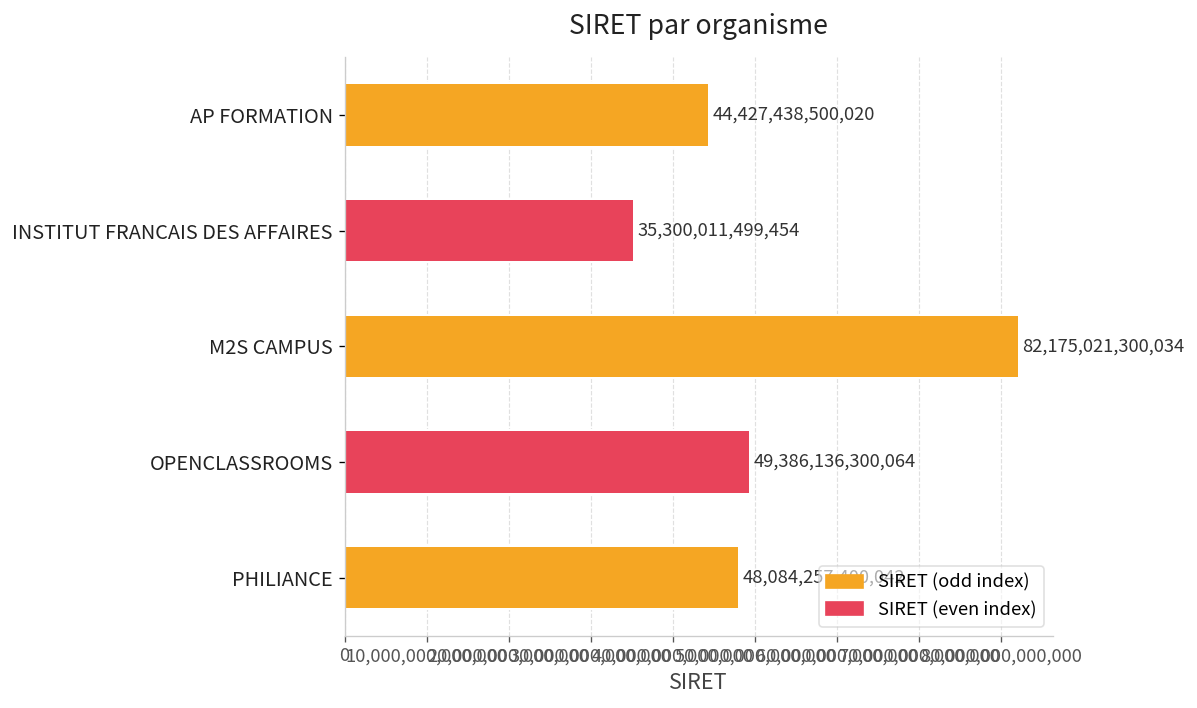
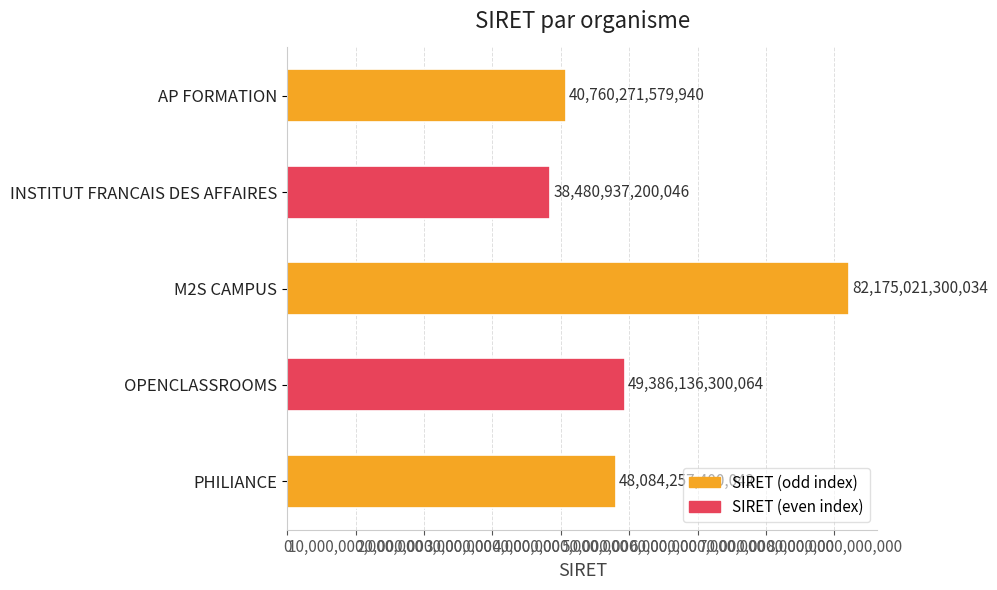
AP FORMATION: 44,427,438,500,020 -> 40,760,271,579,940
INSTITUT FRANCAIS DES AFFAIRES: 35,300,011,499,454 -> 38,480,937,200,046
